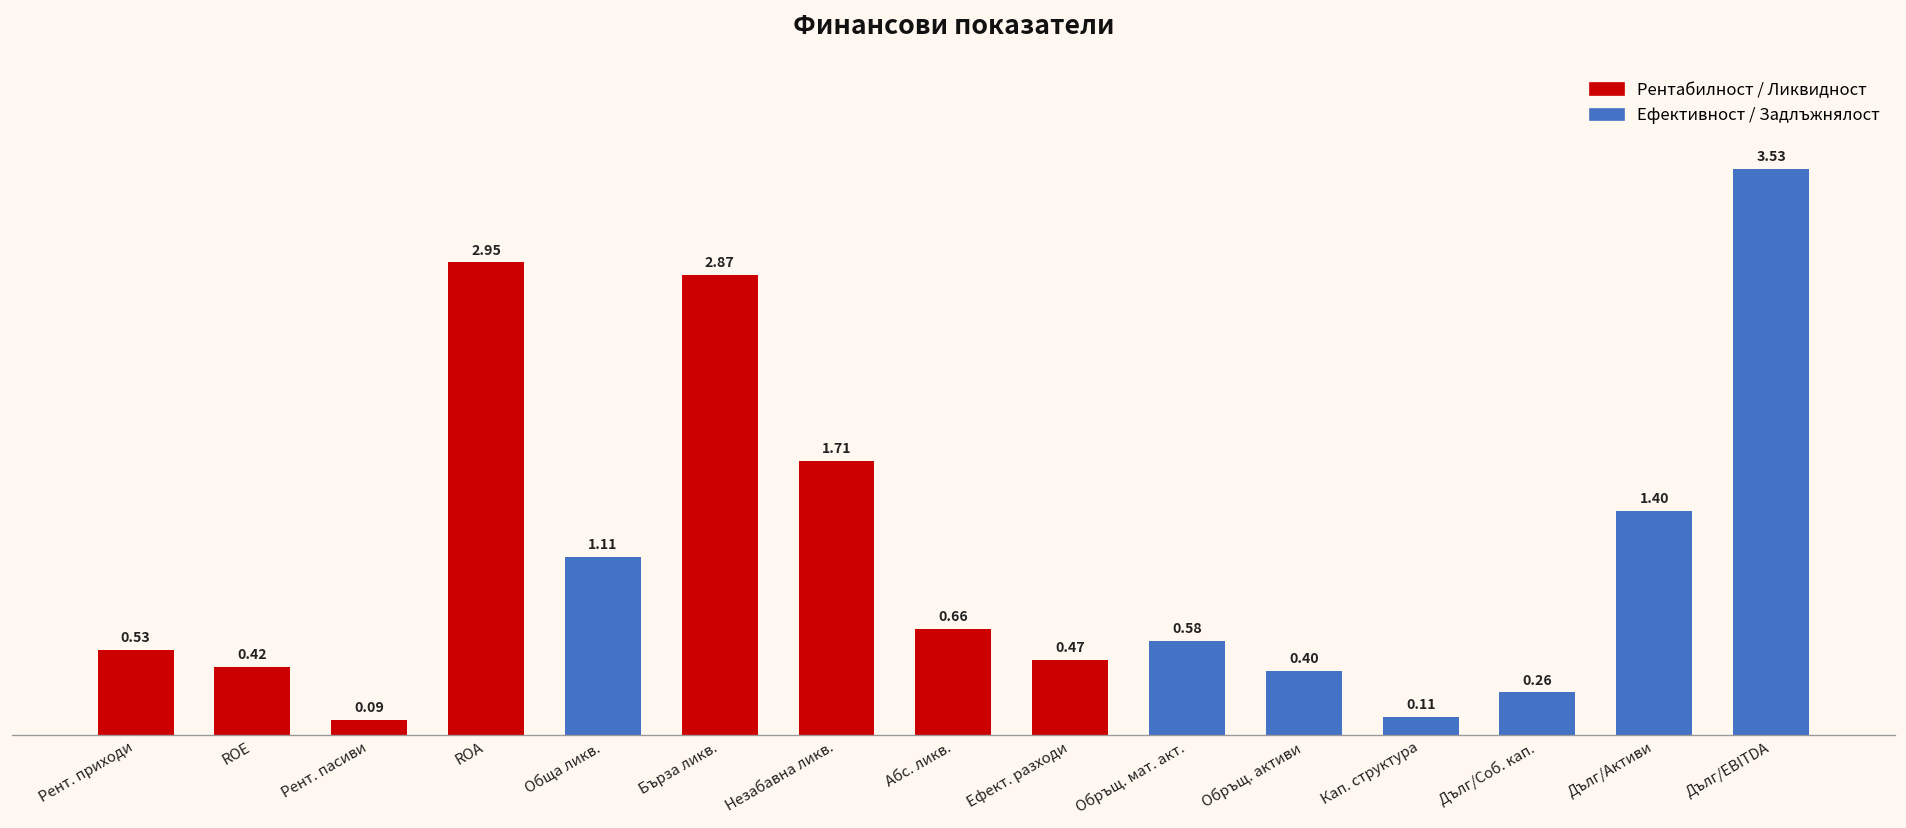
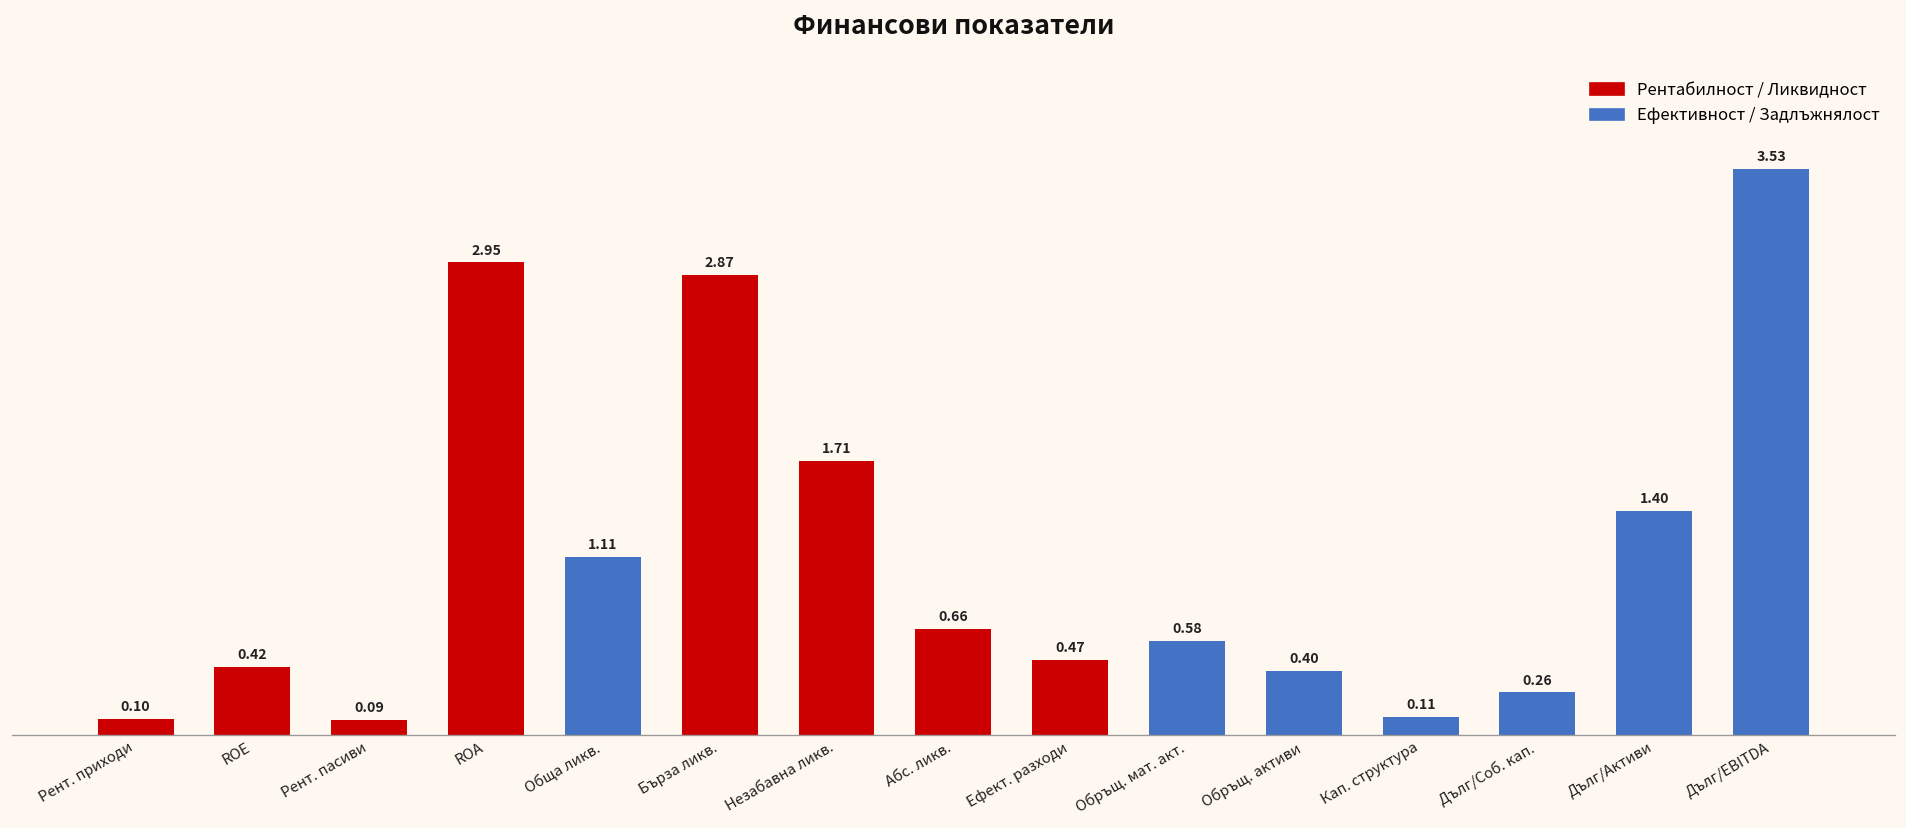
Рент. приходи: 0.53 -> 0.10
